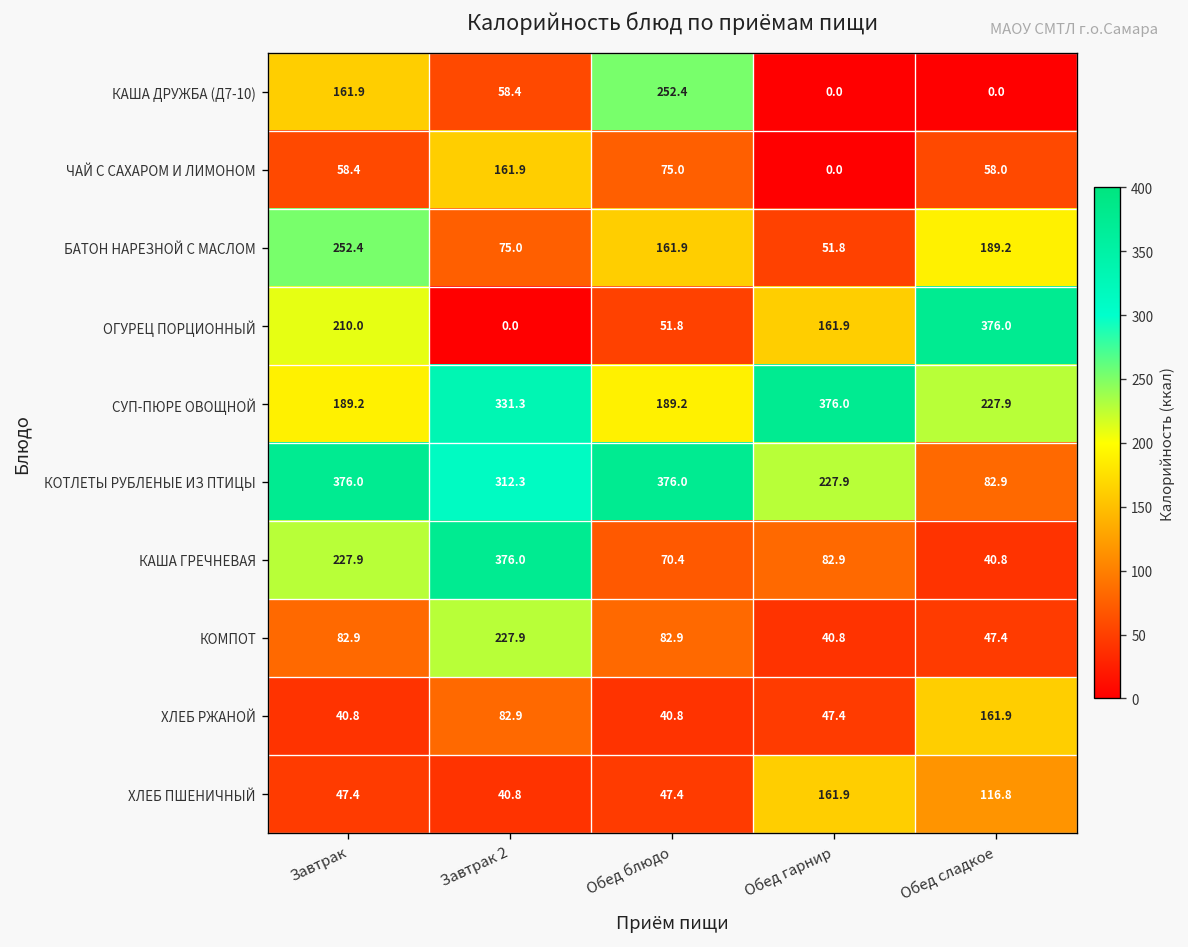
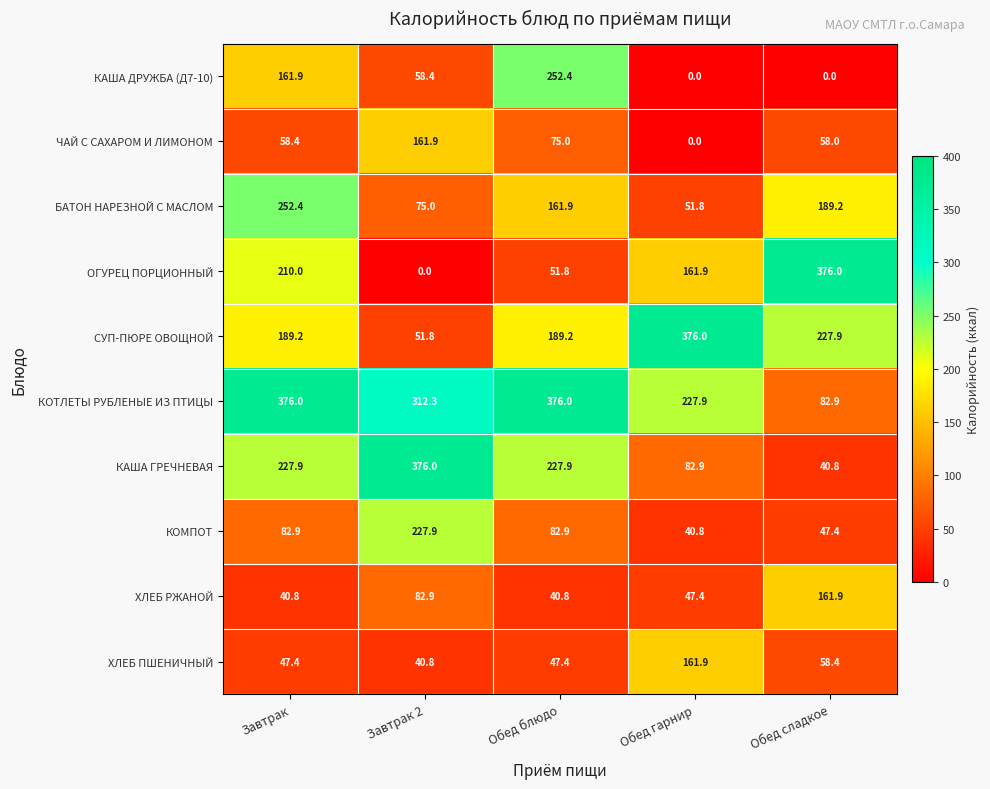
СУП-ПЮРЕ ОВОЩНОЙ, Завтрак 2: 331.3 -> 51.8
КАША ГРЕЧНЕВАЯ, Обед блюдо: 70.4 -> 227.9
ХЛЕБ ПШЕНИЧНЫЙ, Обед сладкое: 116.8 -> 58.4
